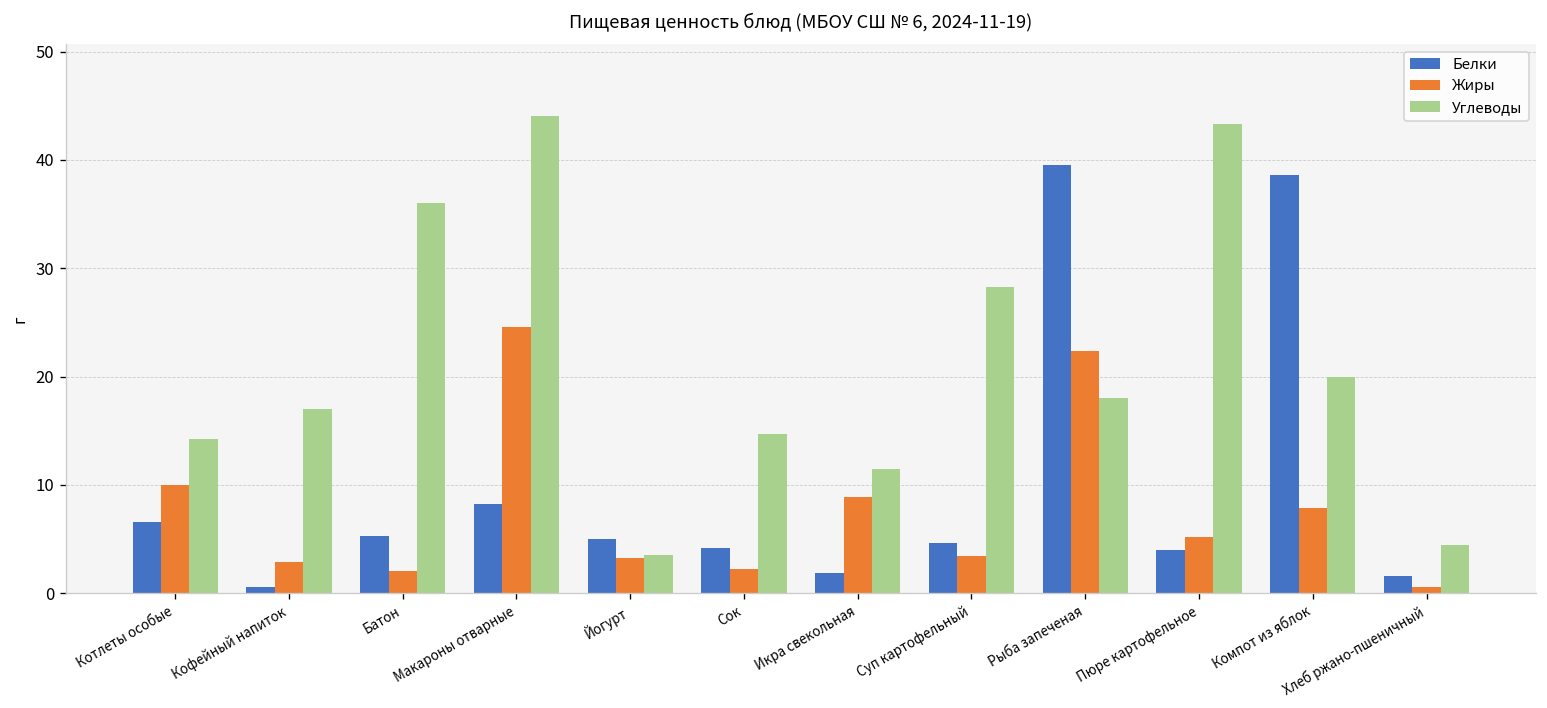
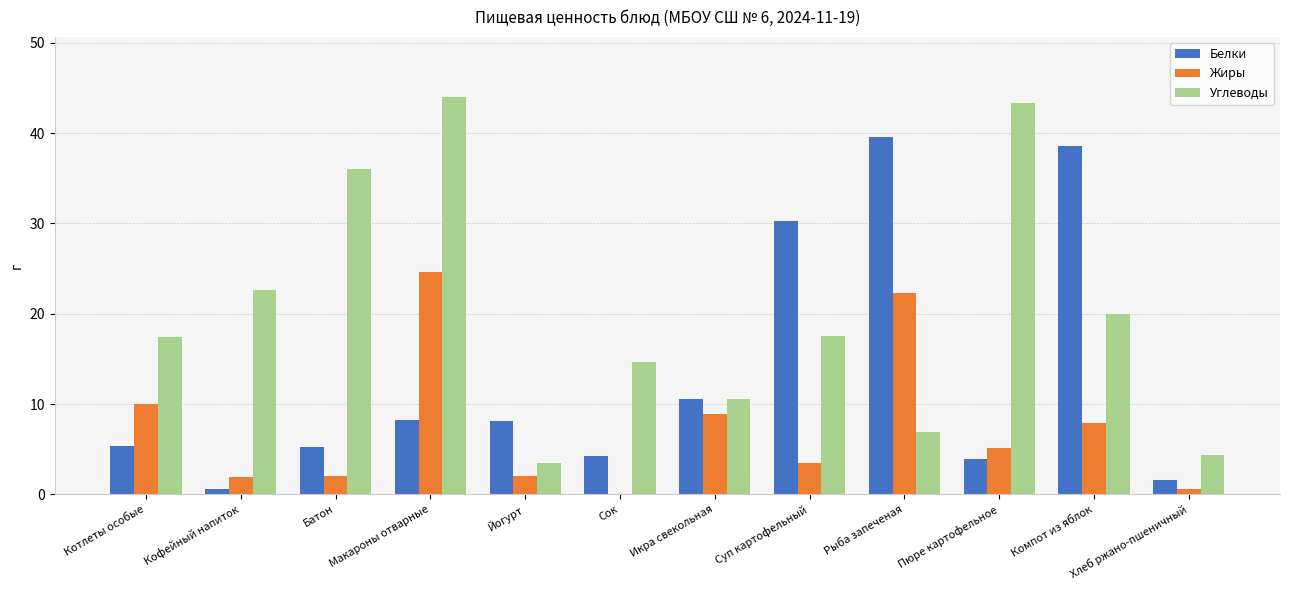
Белки, Котлеты особые: 7 -> 5
Углеводы, Котлеты особые: 14 -> 17
Жиры, Кофейный напиток: 3 -> 2
Углеводы, Кофейный напиток: 17 -> 23
Белки, Йогурт: 5 -> 8
Жиры, Йогурт: 3 -> 2
Жиры, Сок: 2 -> 0
Белки, Икра свекольная: 2 -> 11
Углеводы, Икра свекольная: 12 -> 11
Белки, Суп картофельный: 5 -> 30
Углеводы, Суп картофельный: 28 -> 18
Углеводы, Рыба запеченая: 18 -> 7
